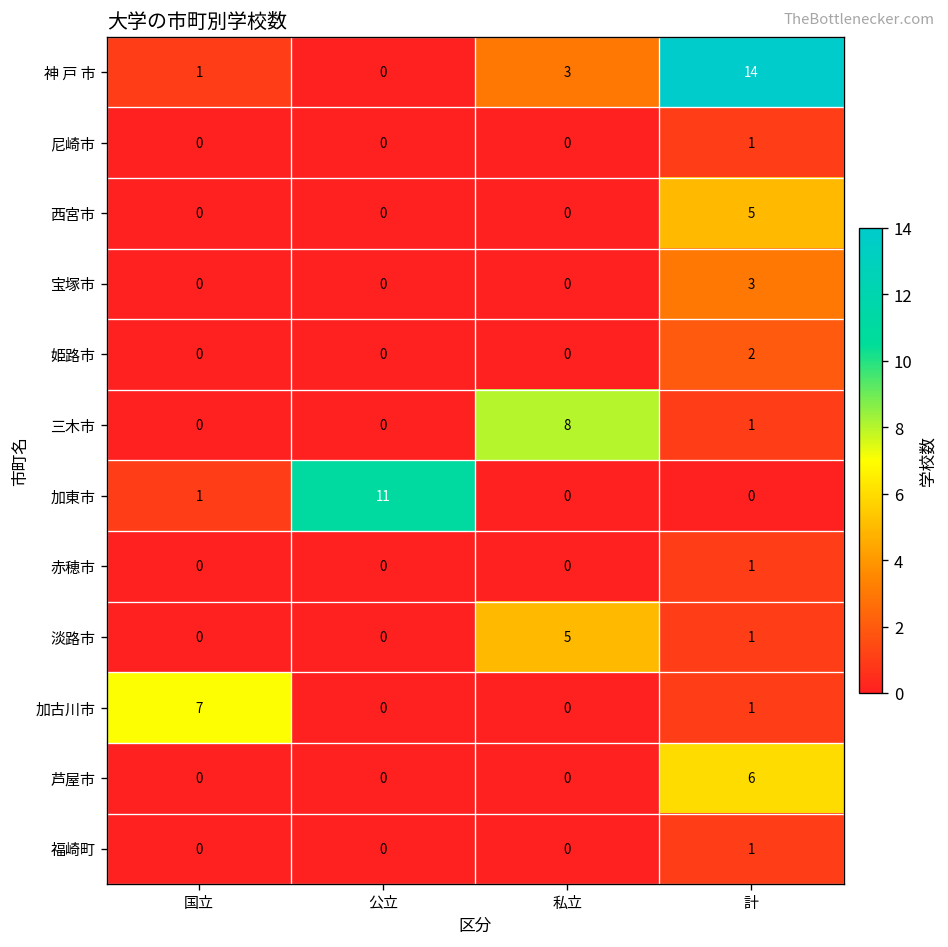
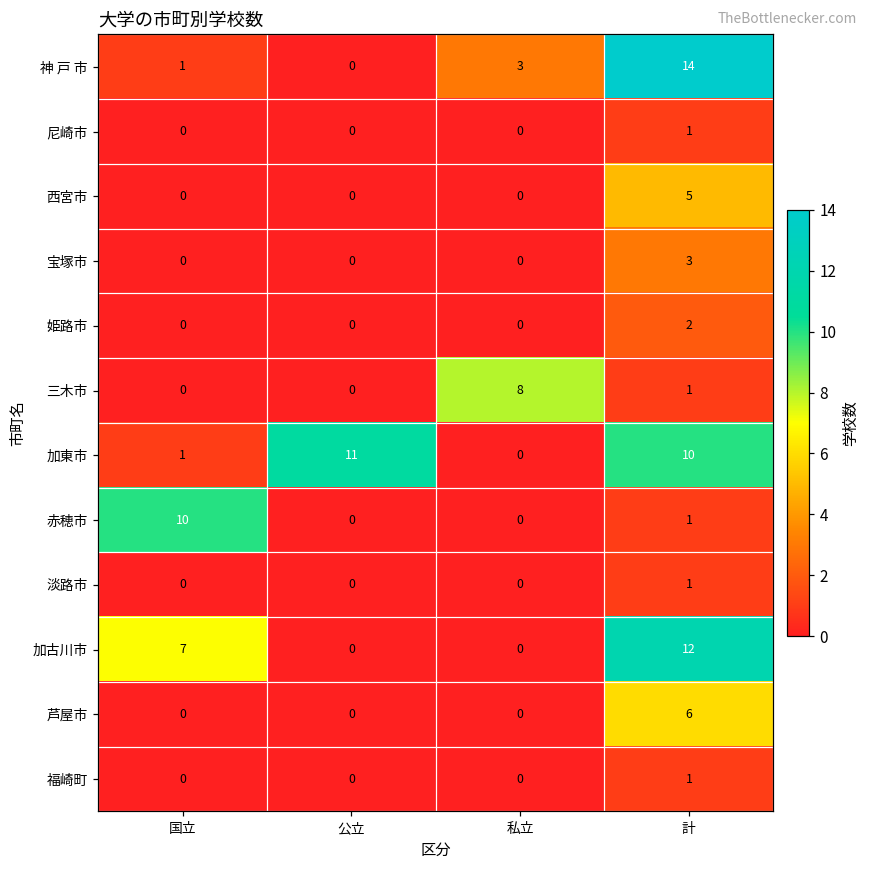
加東市, 計: 0 -> 10
赤穂市, 国立: 0 -> 10
淡路市, 私立: 5 -> 0
加古川市, 計: 1 -> 12
